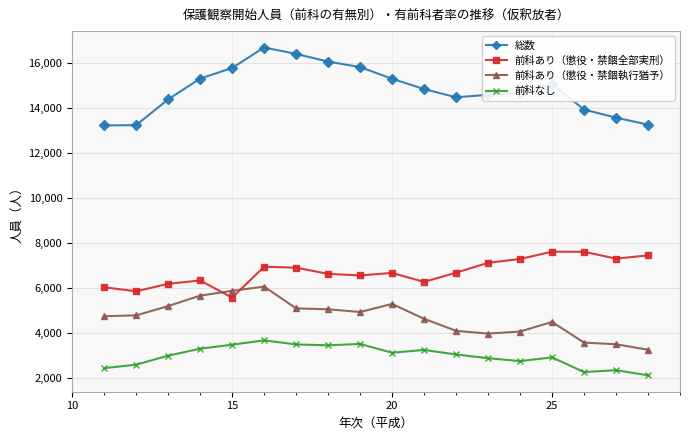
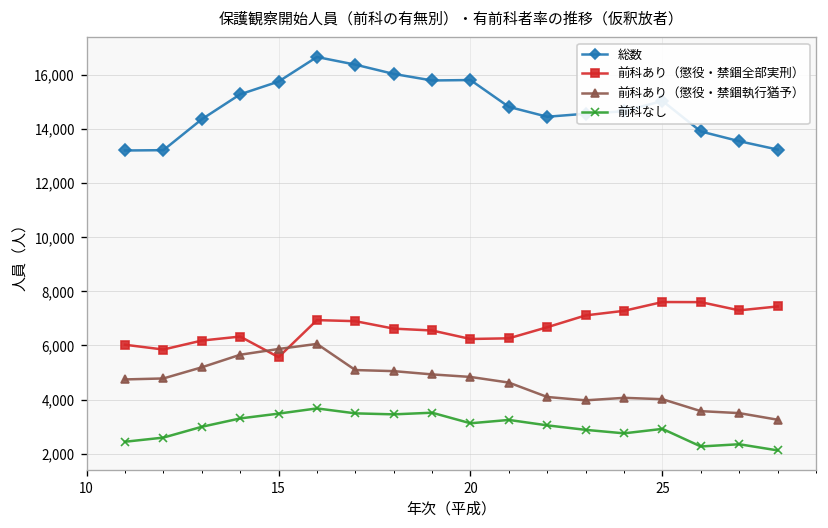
総数, 20: 15,300 -> 15,800
前科あり（懲役・禁錮全部実刑）, 20: 6,700 -> 6,200
前科あり（懲役・禁錮執行猶予）, 20: 5,300 -> 4,800
前科あり（懲役・禁錮執行猶予）, 25: 4,500 -> 4,000
